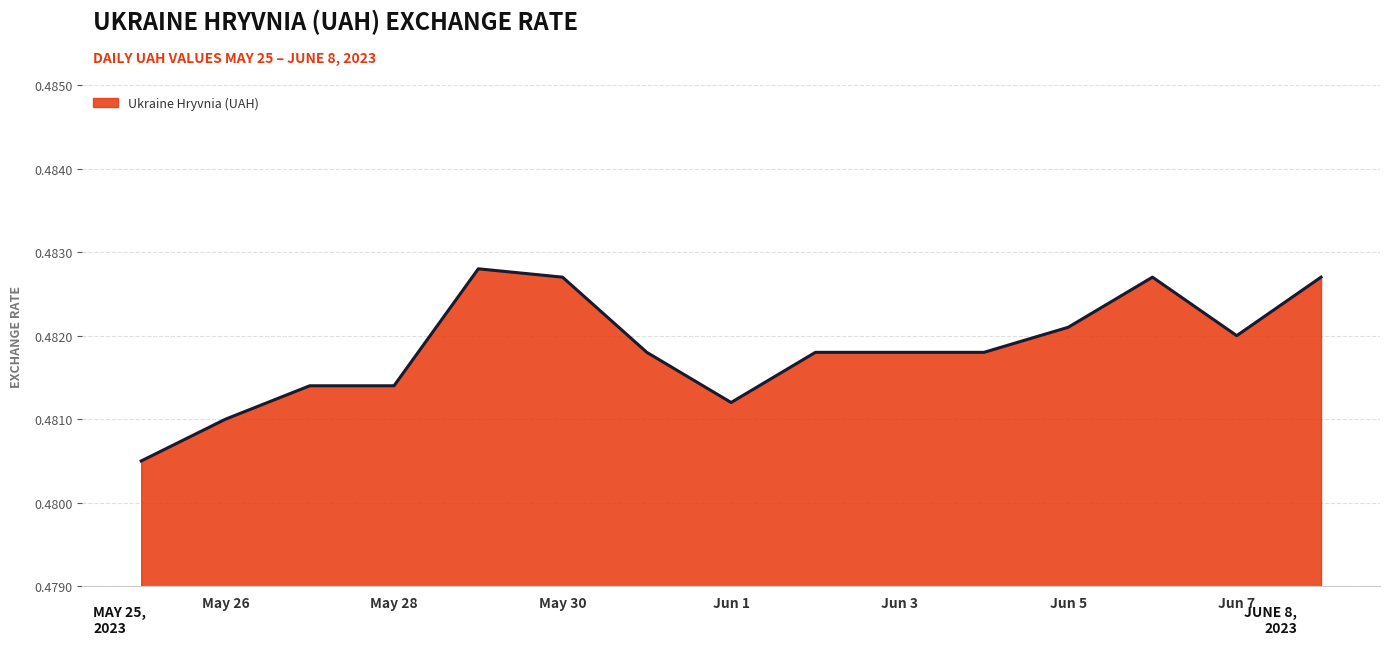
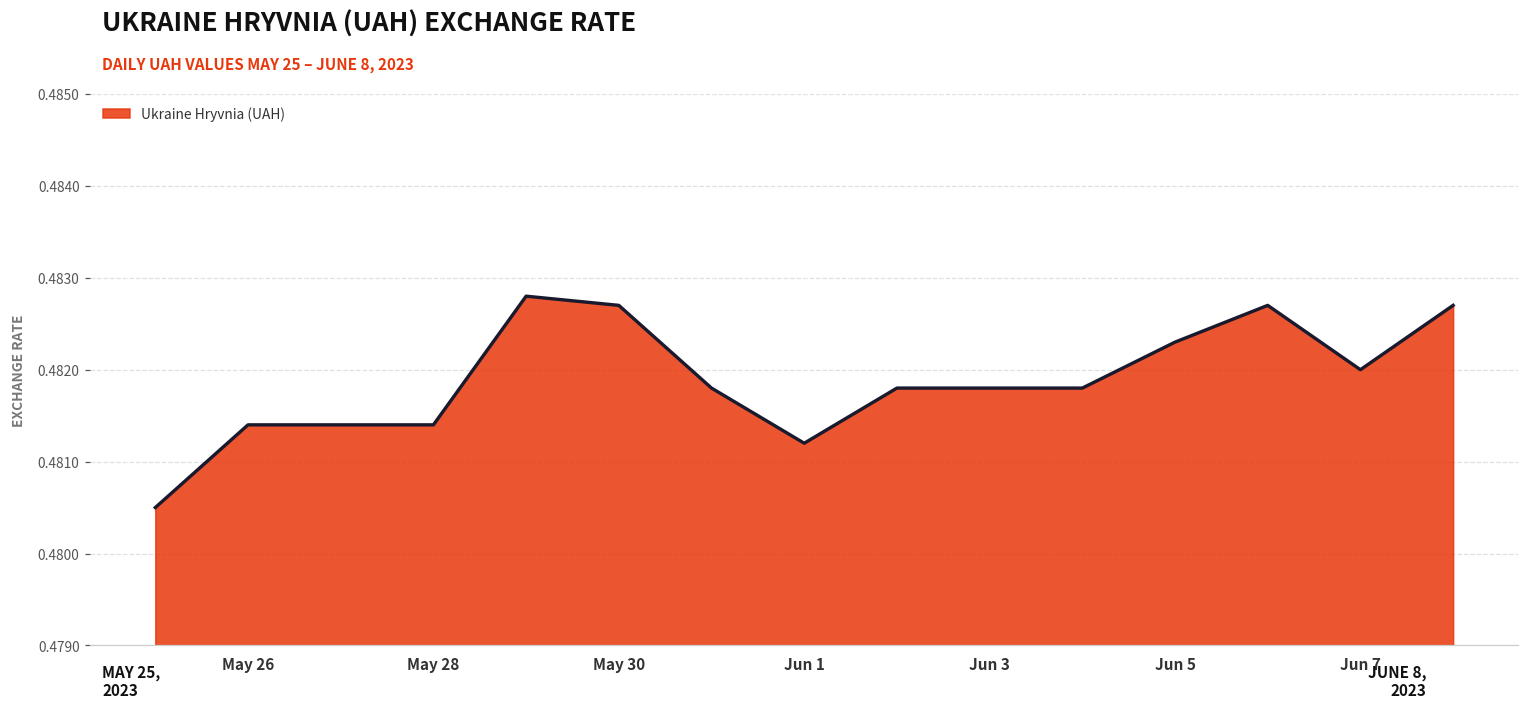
May 26: 0.4810 -> 0.4814
Jun 5: 0.4821 -> 0.4823
